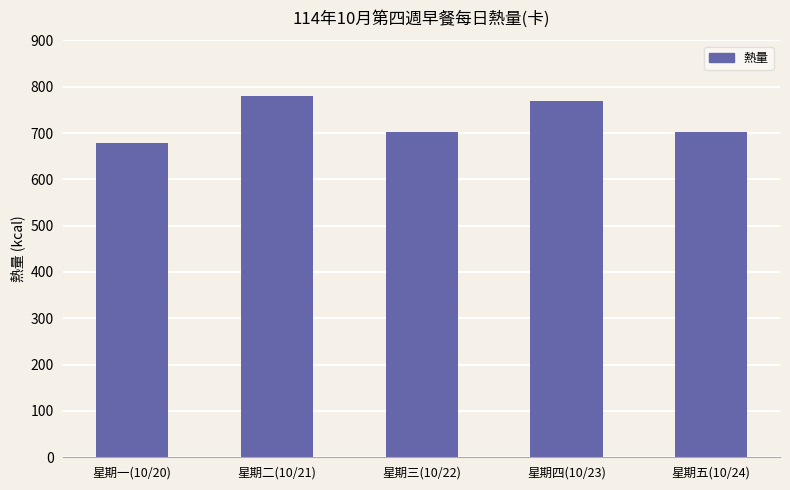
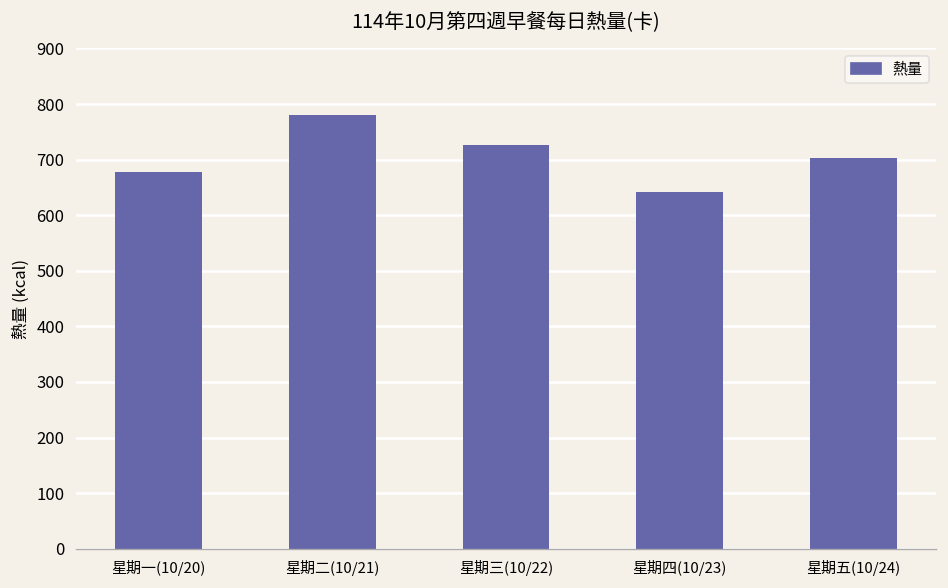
星期三(10/22): 700 -> 730
星期四(10/23): 770 -> 640
